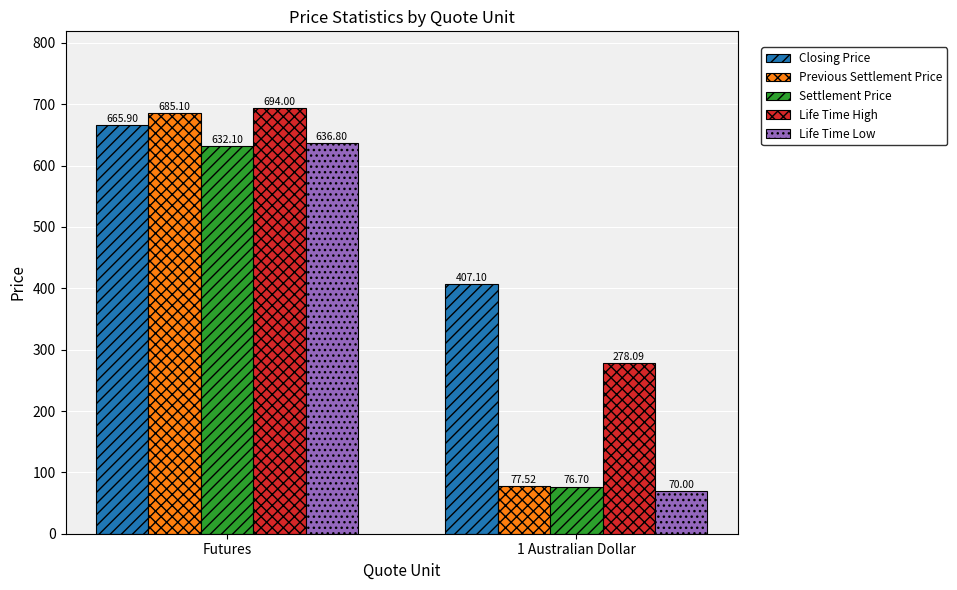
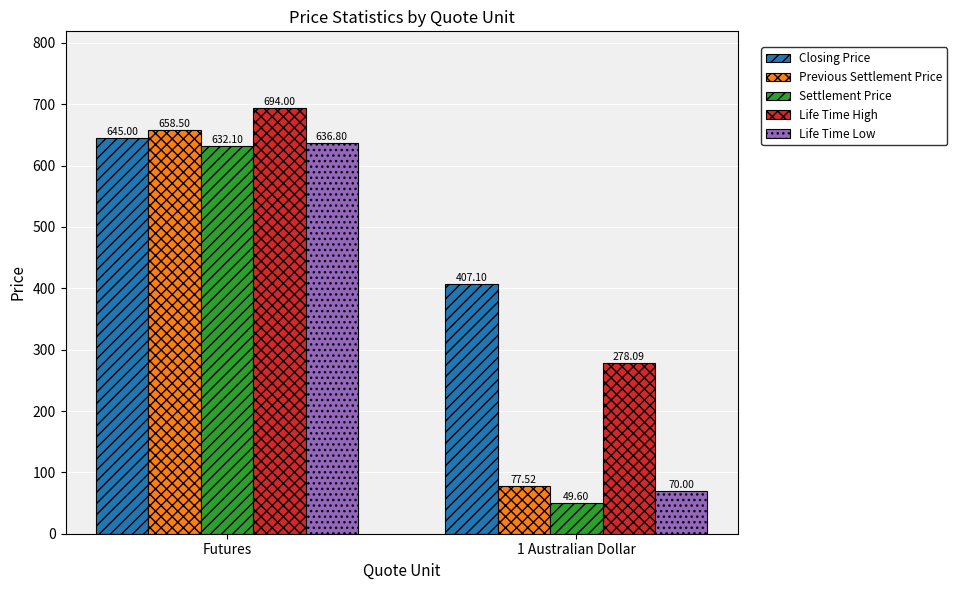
Closing Price, Futures: 665.90 -> 645.00
Previous Settlement Price, Futures: 685.10 -> 658.50
Settlement Price, 1 Australian Dollar: 76.70 -> 49.60
